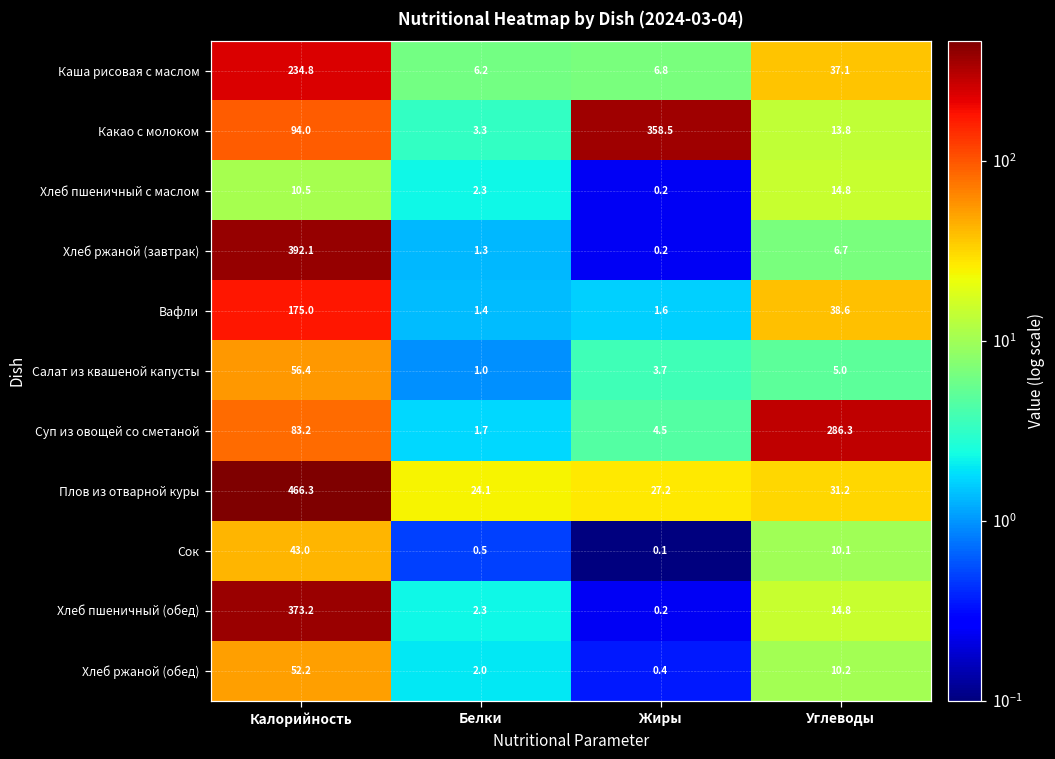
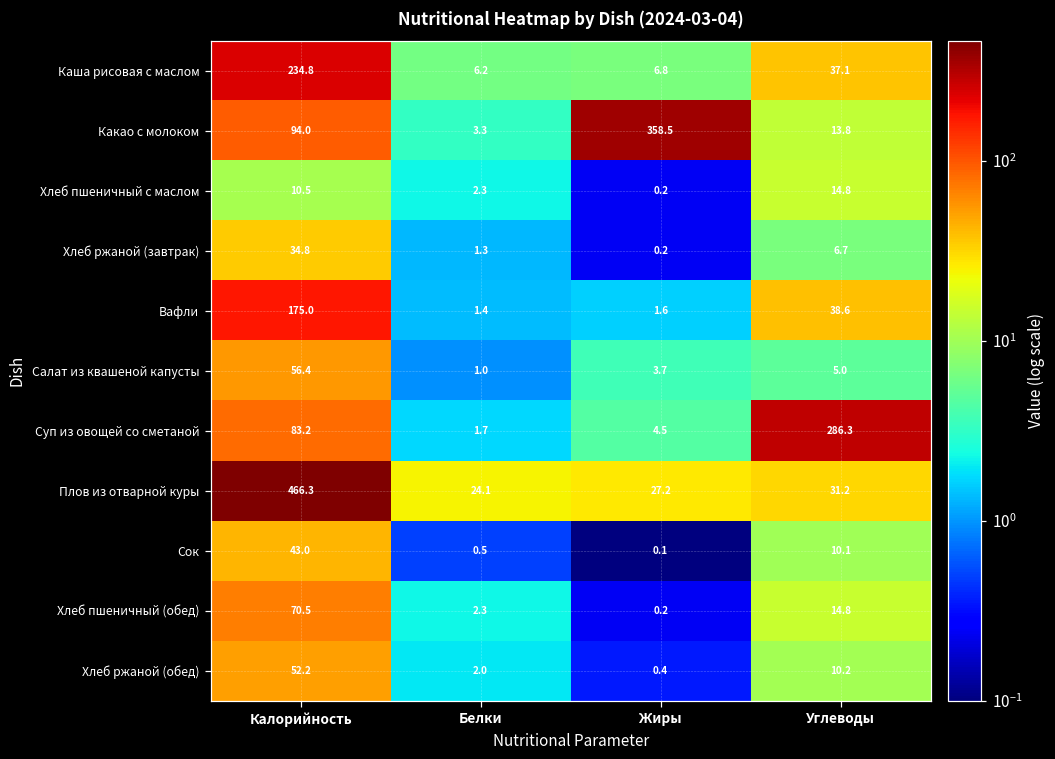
Хлеб ржаной (завтрак), Калорийность: 392.1 -> 34.8
Хлеб пшеничный (обед), Калорийность: 373.2 -> 70.5
